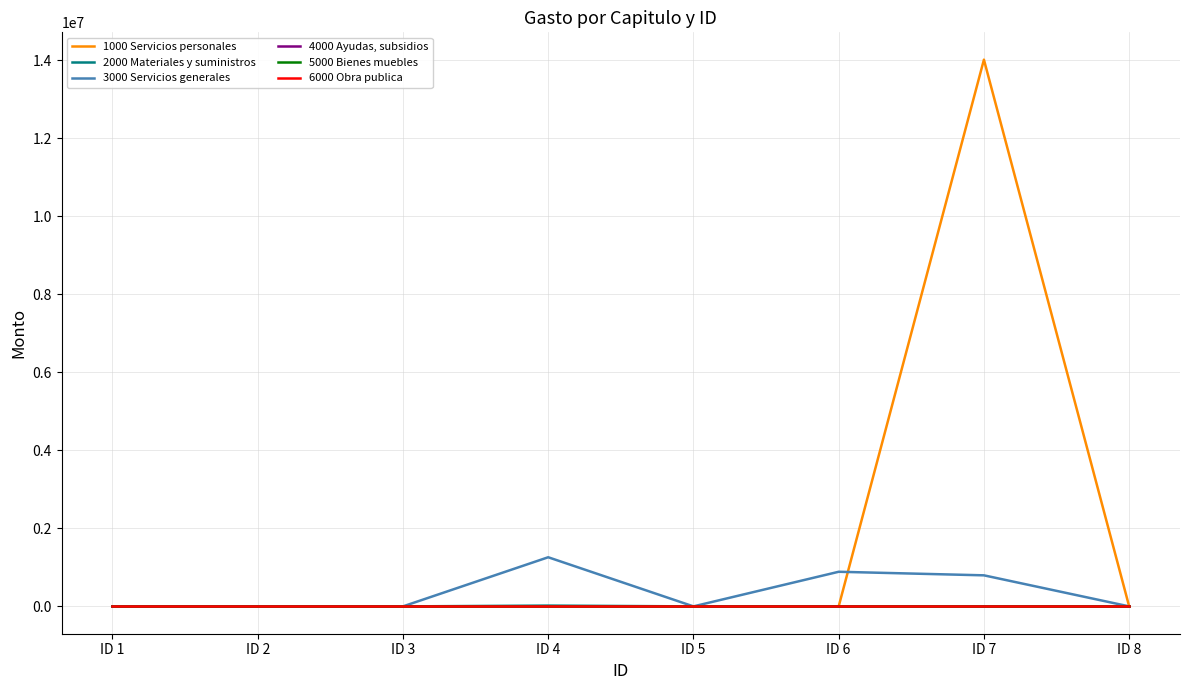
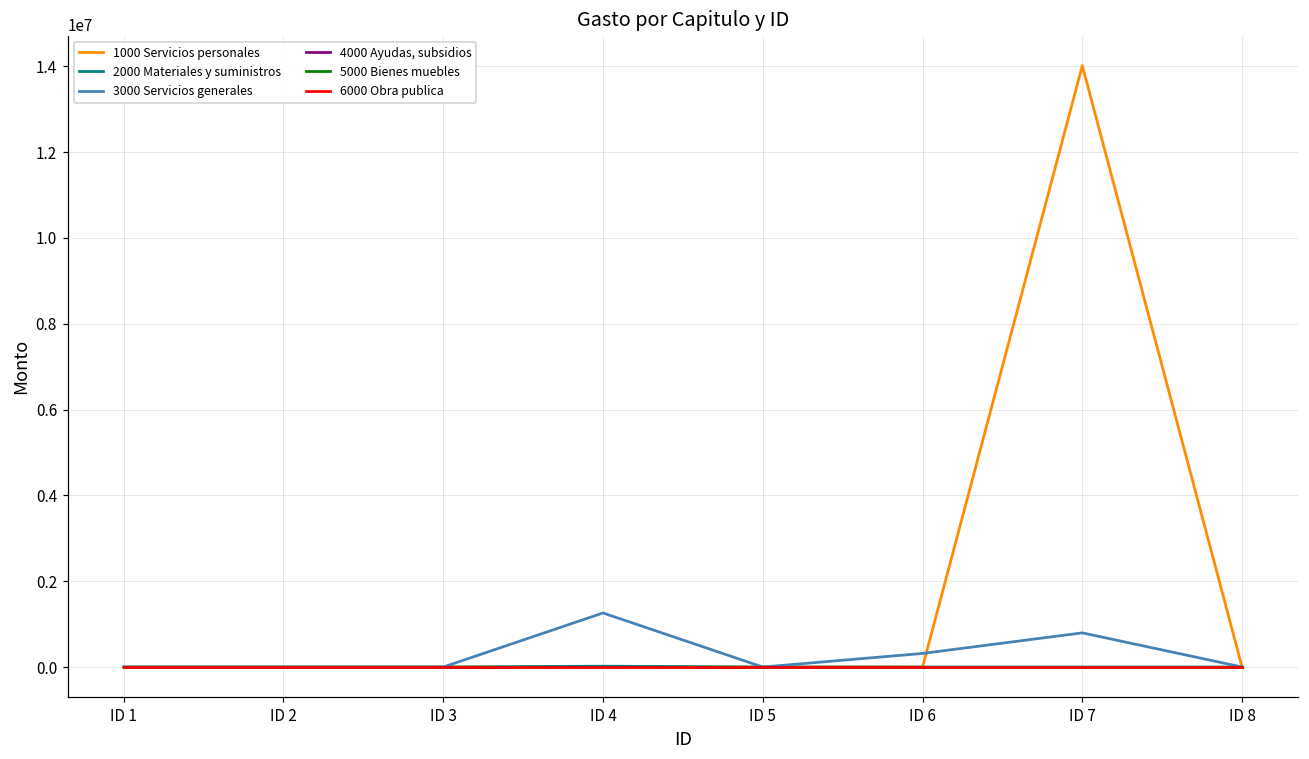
3000 Servicios generales, ID 6: 900000 -> 300000
